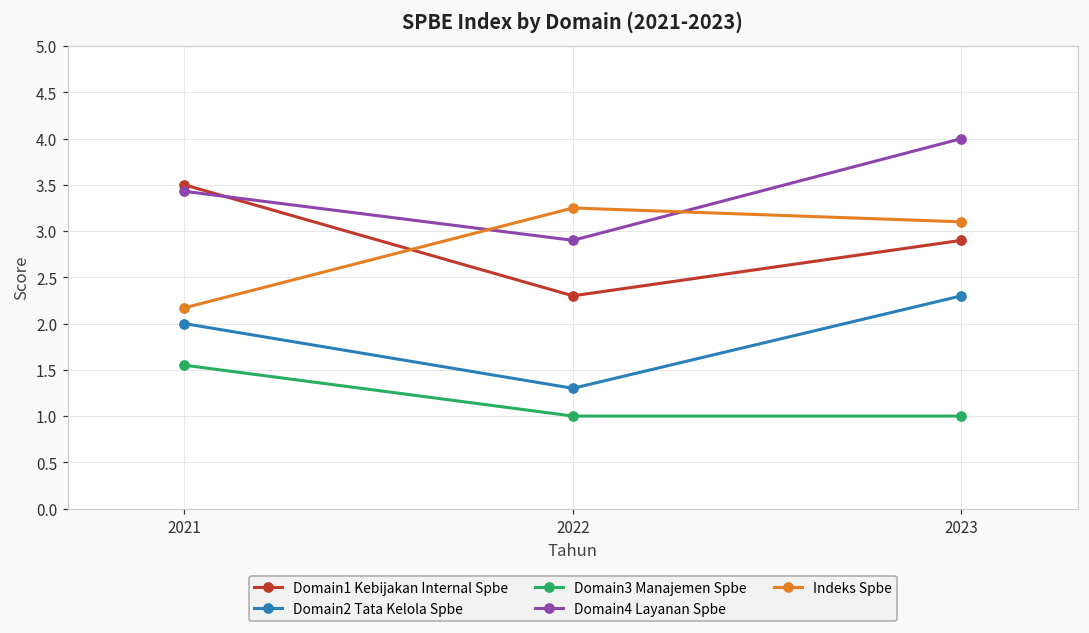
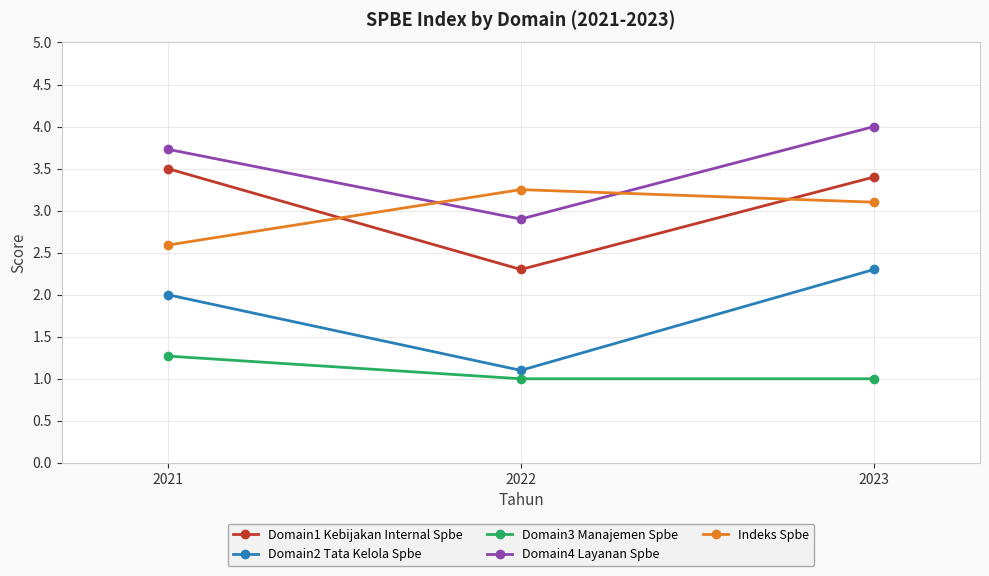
Domain3 Manajemen Spbe, 2021: 1.6 -> 1.3
Domain4 Layanan Spbe, 2021: 3.4 -> 3.7
Indeks Spbe, 2021: 2.2 -> 2.6
Domain2 Tata Kelola Spbe, 2022: 1.3 -> 1.1
Domain1 Kebijakan Internal Spbe, 2023: 2.9 -> 3.4
